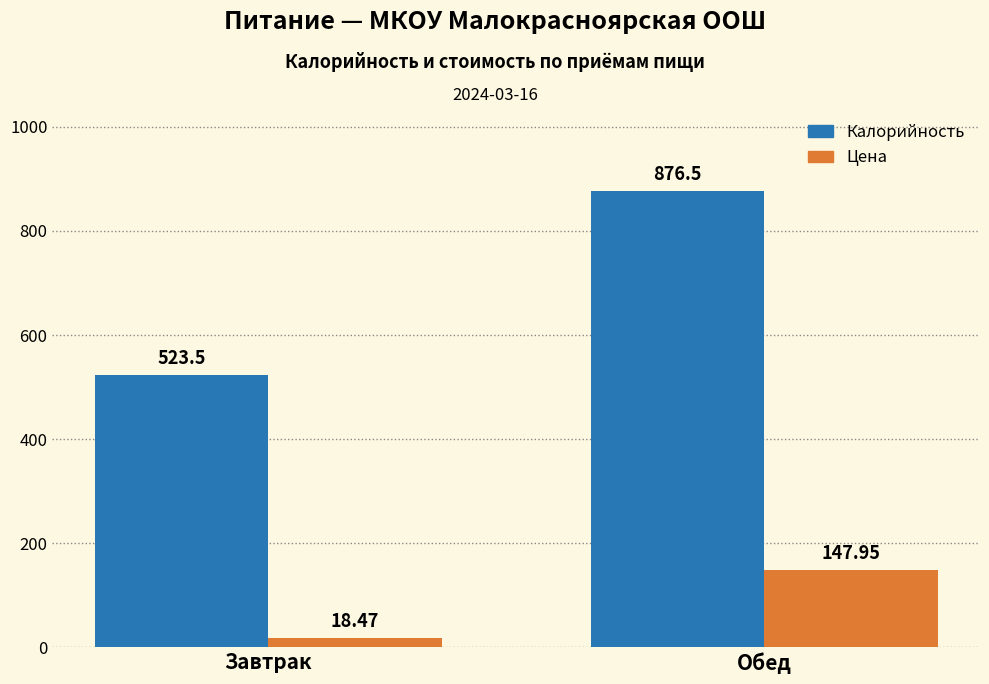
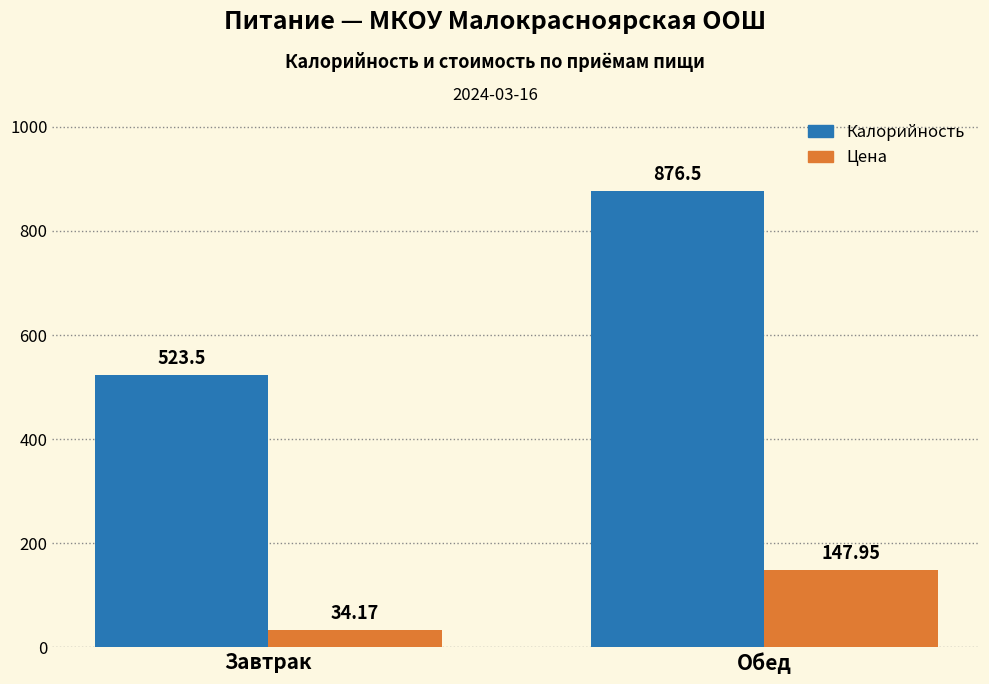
Цена, Завтрак: 18.47 -> 34.17
